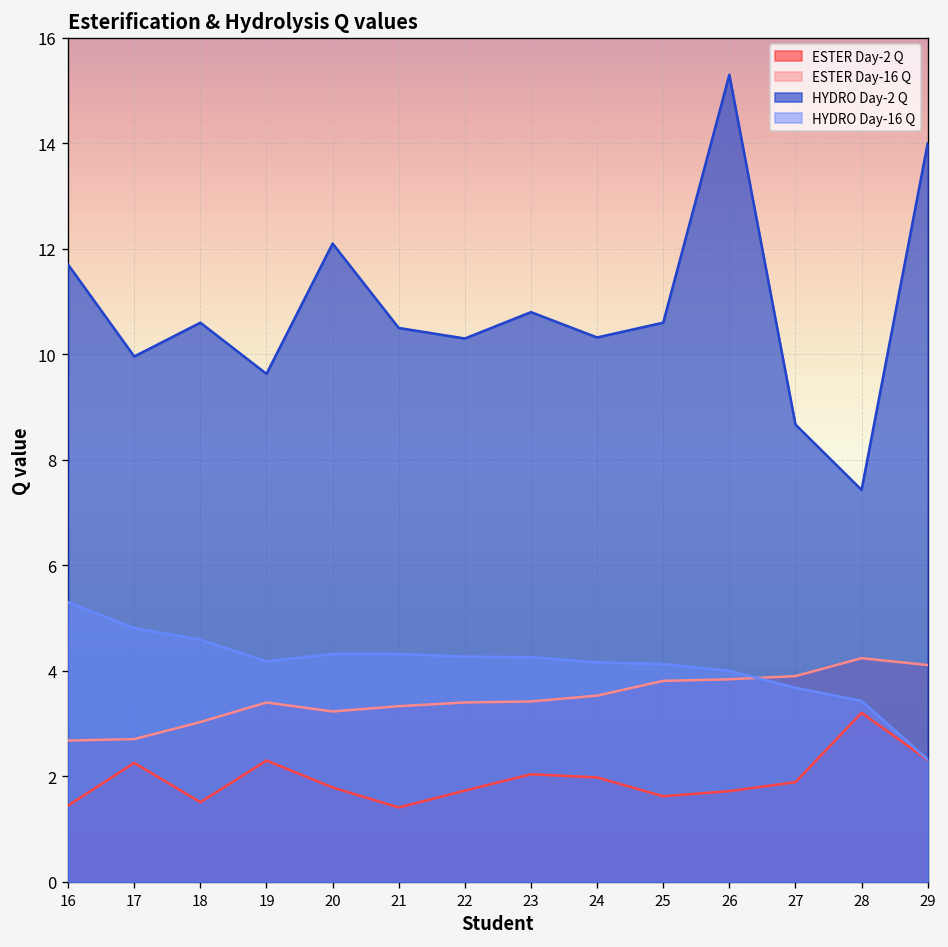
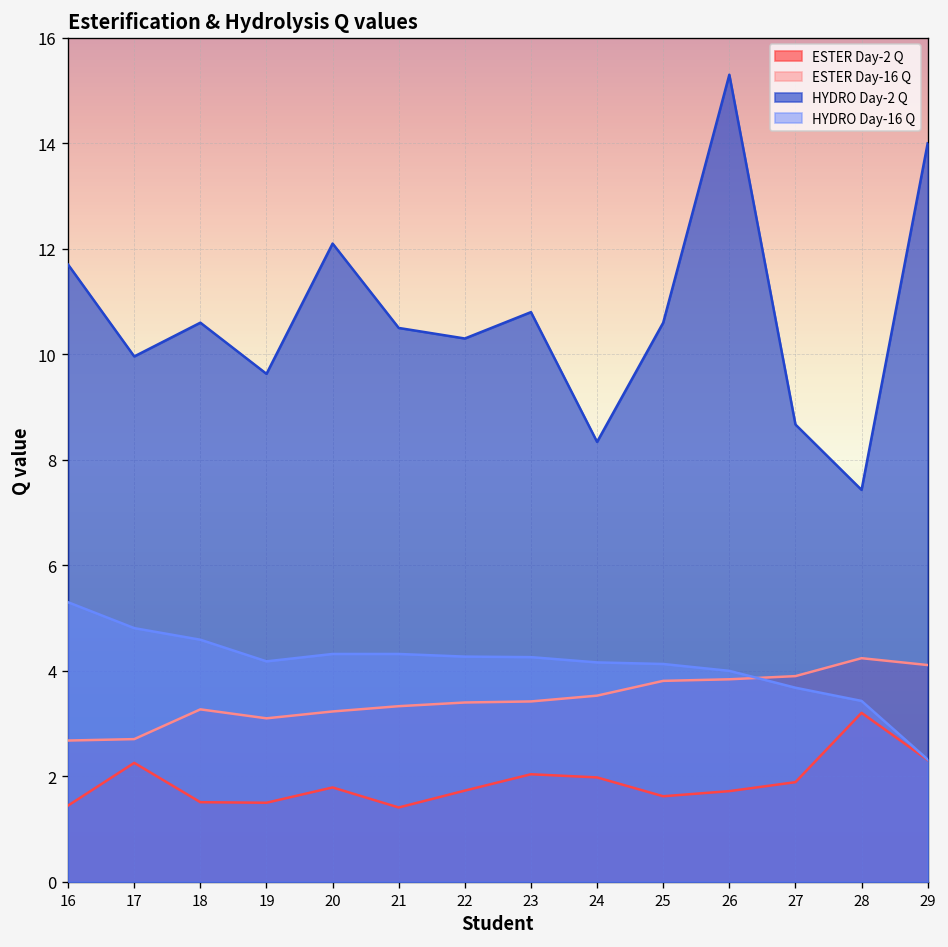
ESTER Day-16 Q, 18: 3.0 -> 3.3
ESTER Day-2 Q, 19: 2.3 -> 1.5
ESTER Day-16 Q, 19: 3.4 -> 3.1
HYDRO Day-2 Q, 24: 10.3 -> 8.3
